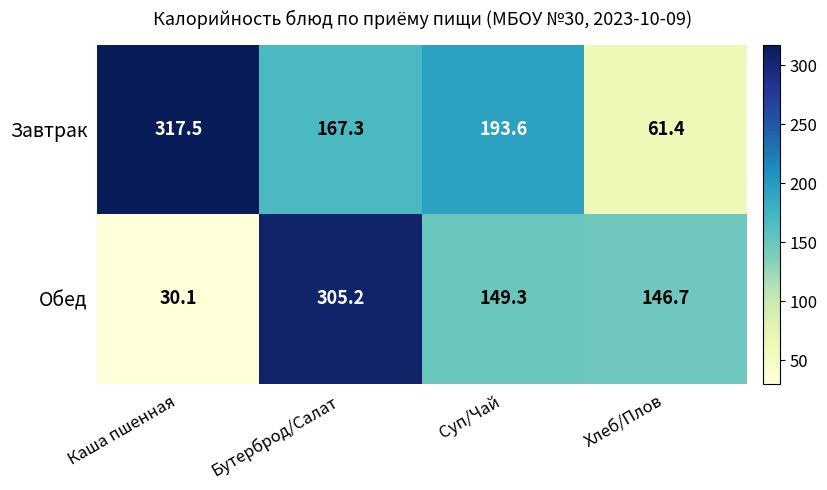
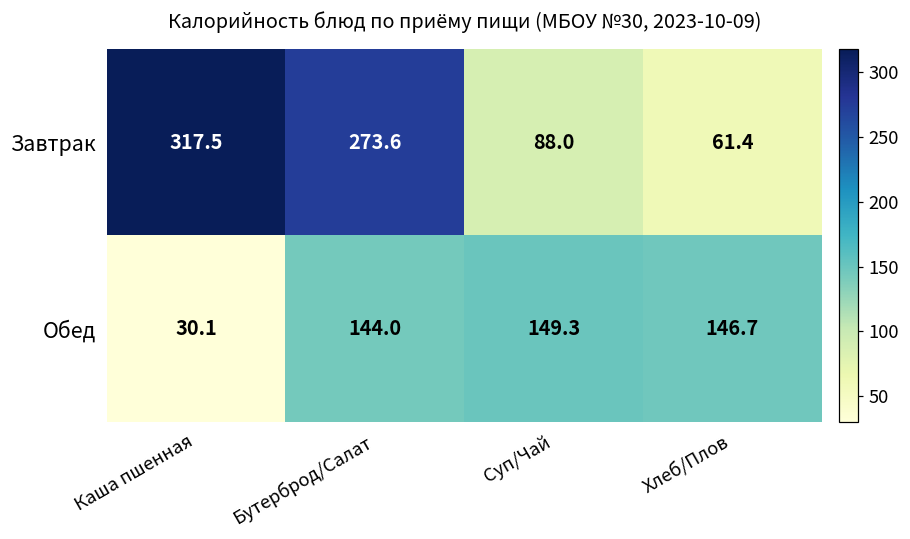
Завтрак, Бутерброд/Салат: 167.3 -> 273.6
Завтрак, Суп/Чай: 193.6 -> 88.0
Обед, Бутерброд/Салат: 305.2 -> 144.0
